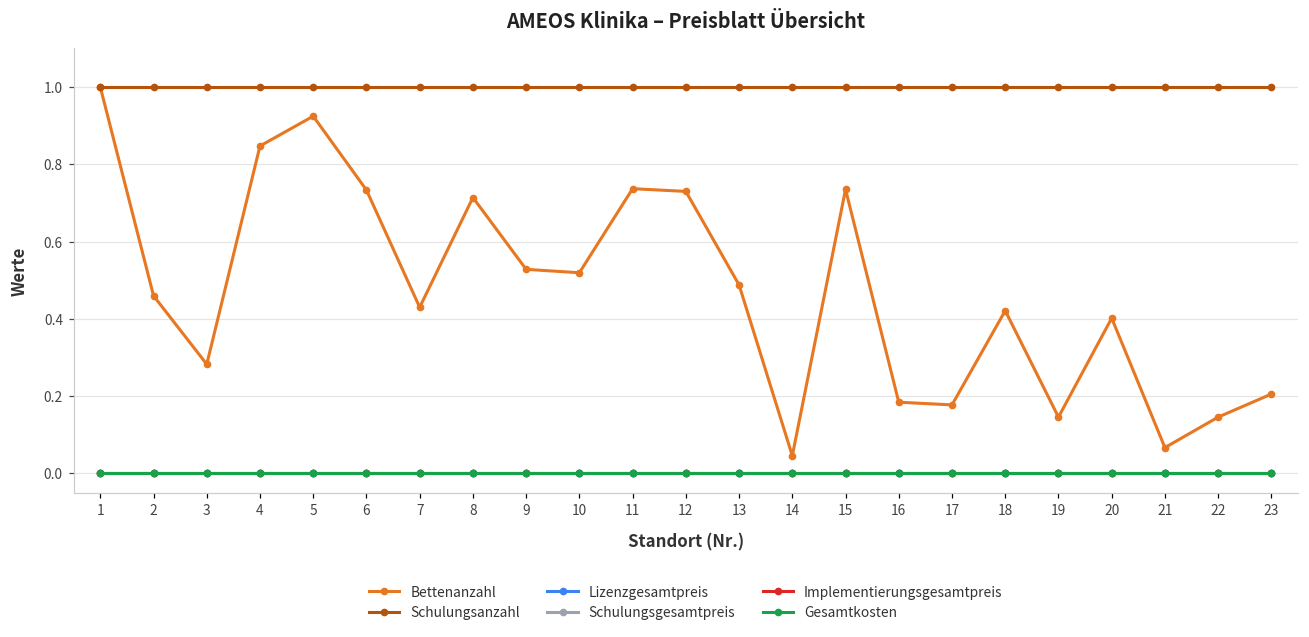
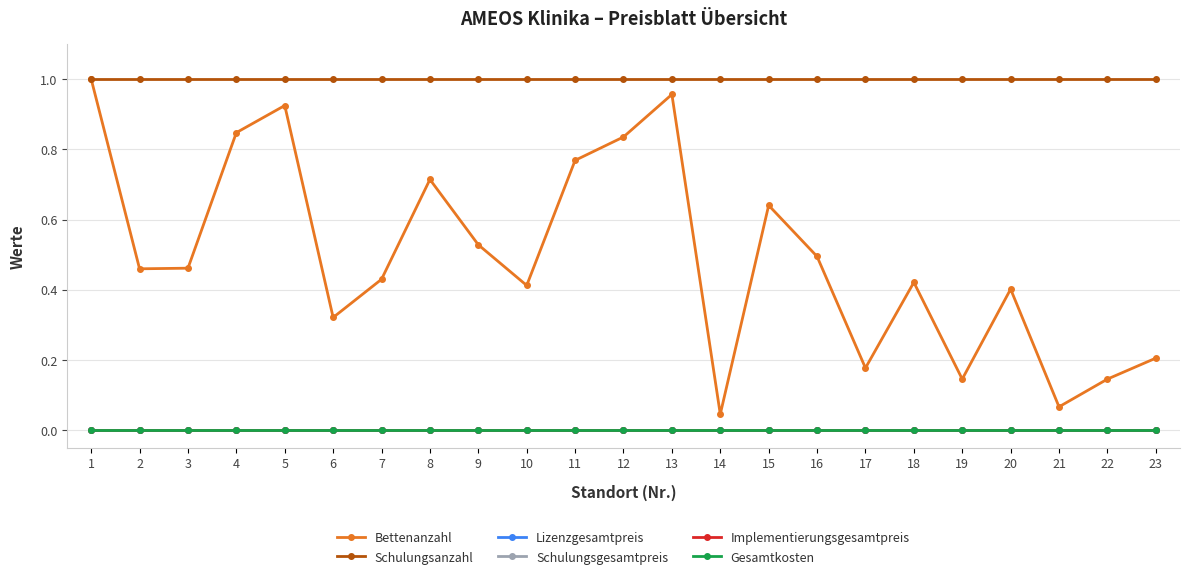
Bettenanzahl, 3: 0.28 -> 0.46
Bettenanzahl, 6: 0.73 -> 0.32
Bettenanzahl, 10: 0.52 -> 0.41
Bettenanzahl, 11: 0.74 -> 0.77
Bettenanzahl, 12: 0.73 -> 0.84
Bettenanzahl, 13: 0.49 -> 0.96
Bettenanzahl, 15: 0.74 -> 0.64
Bettenanzahl, 16: 0.18 -> 0.49
